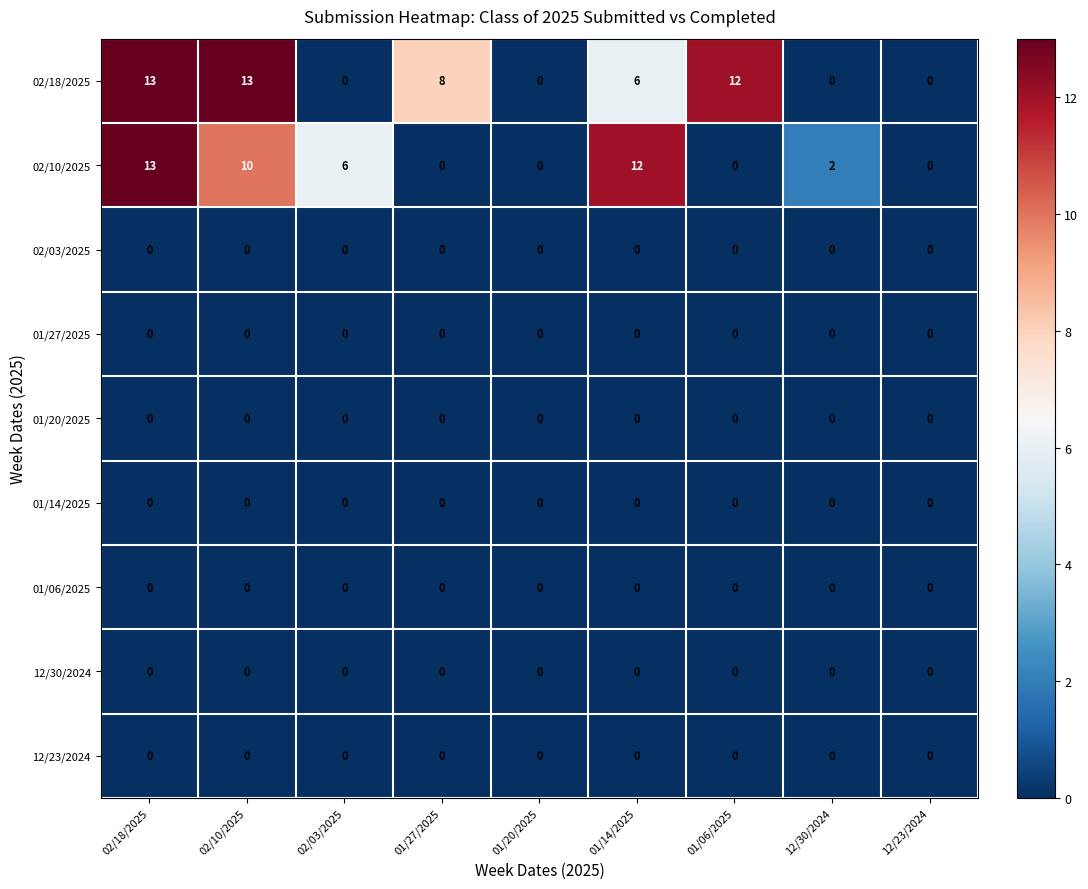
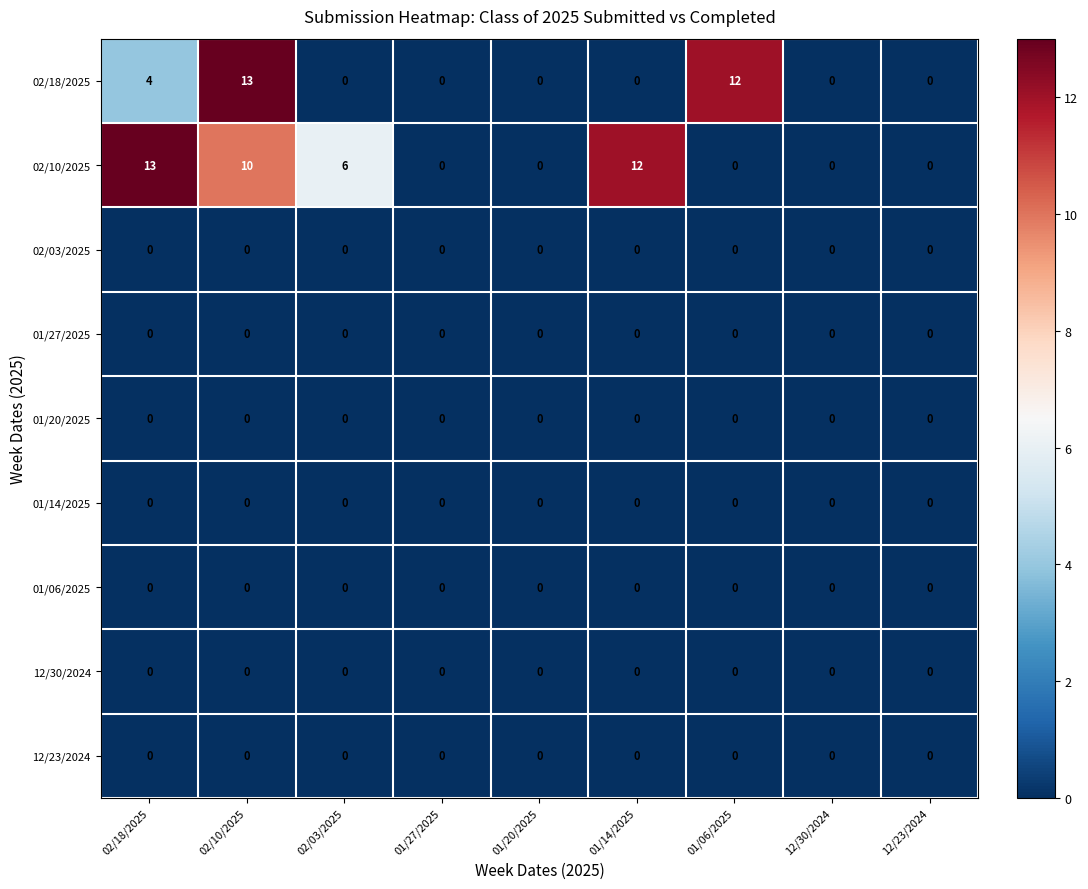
02/18/2025, 02/18/2025: 13 -> 4
02/18/2025, 01/27/2025: 8 -> 0
02/18/2025, 01/14/2025: 6 -> 0
02/10/2025, 12/30/2024: 2 -> 0
